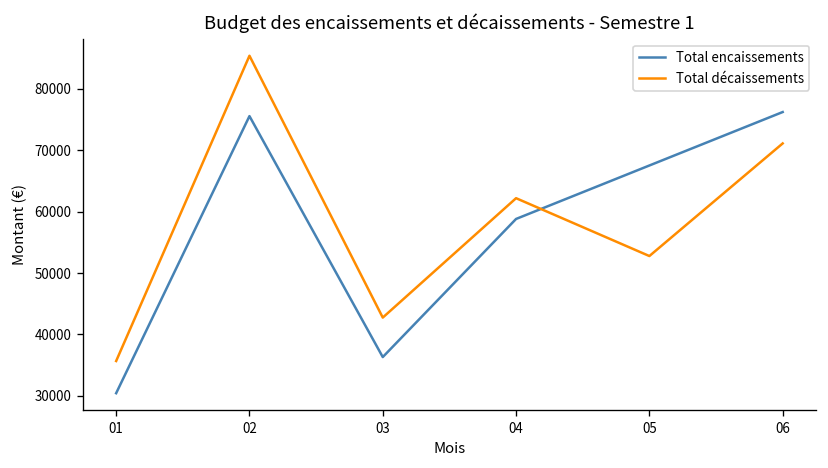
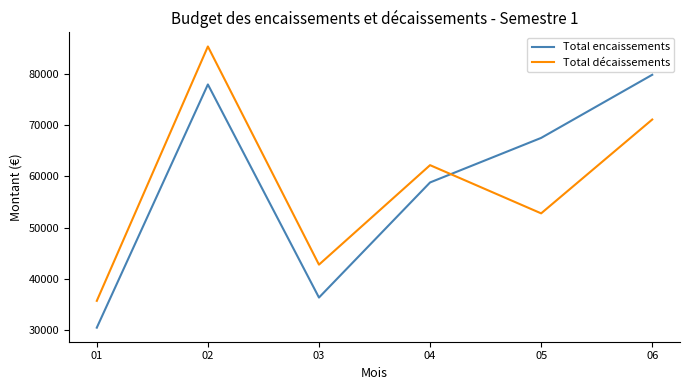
Total encaissements, 02: 76000 -> 78000
Total encaissements, 06: 76000 -> 80000
